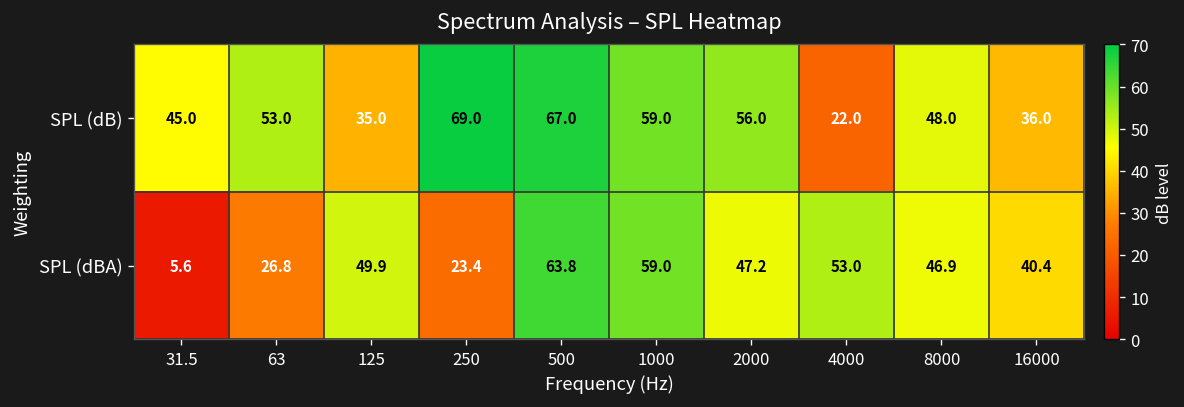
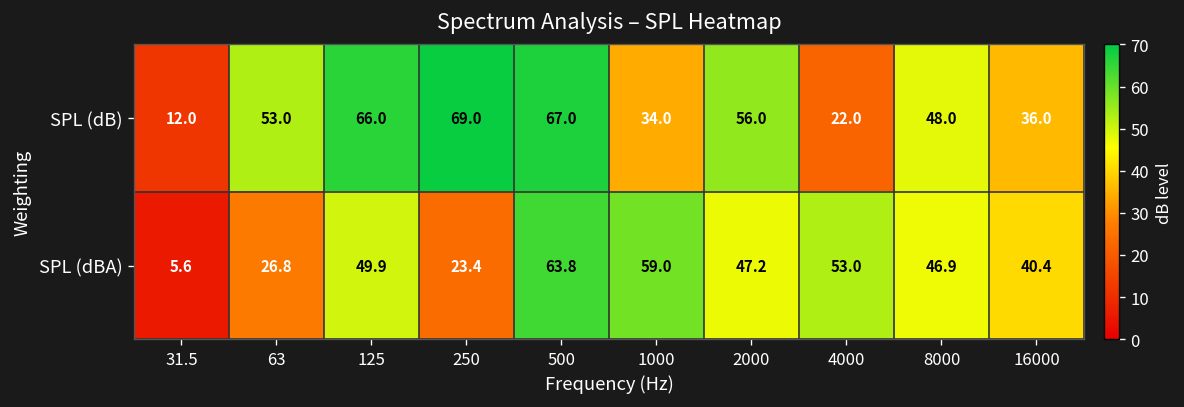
SPL (dB), 31.5: 45.0 -> 12.0
SPL (dB), 125: 35.0 -> 66.0
SPL (dB), 1000: 59.0 -> 34.0
